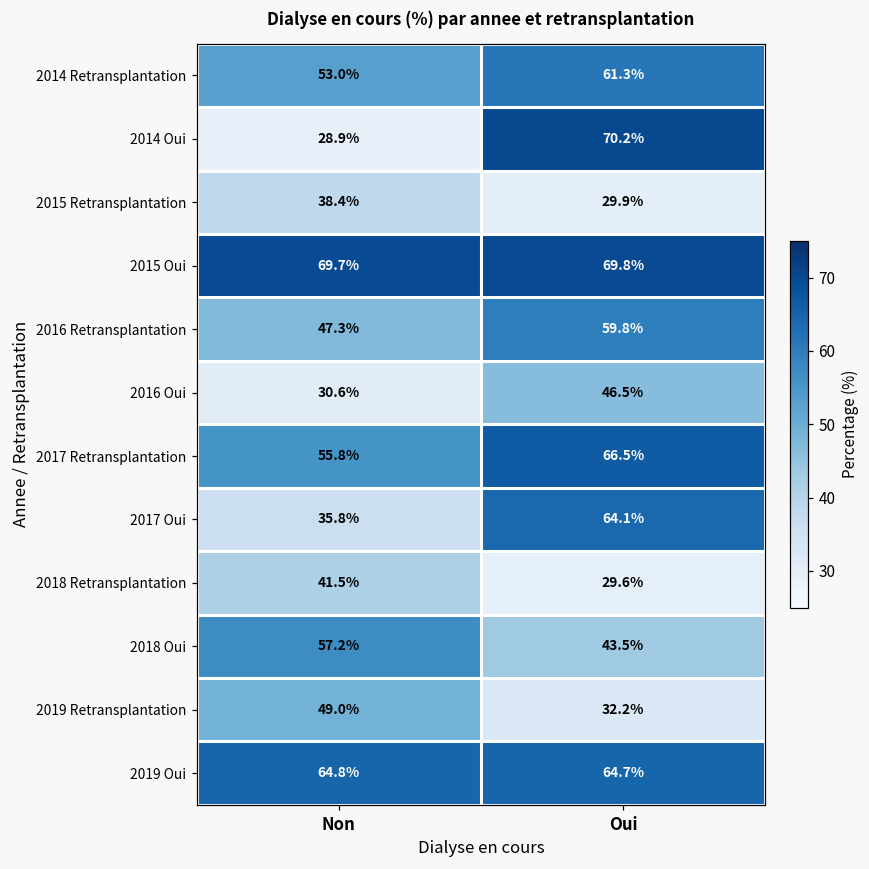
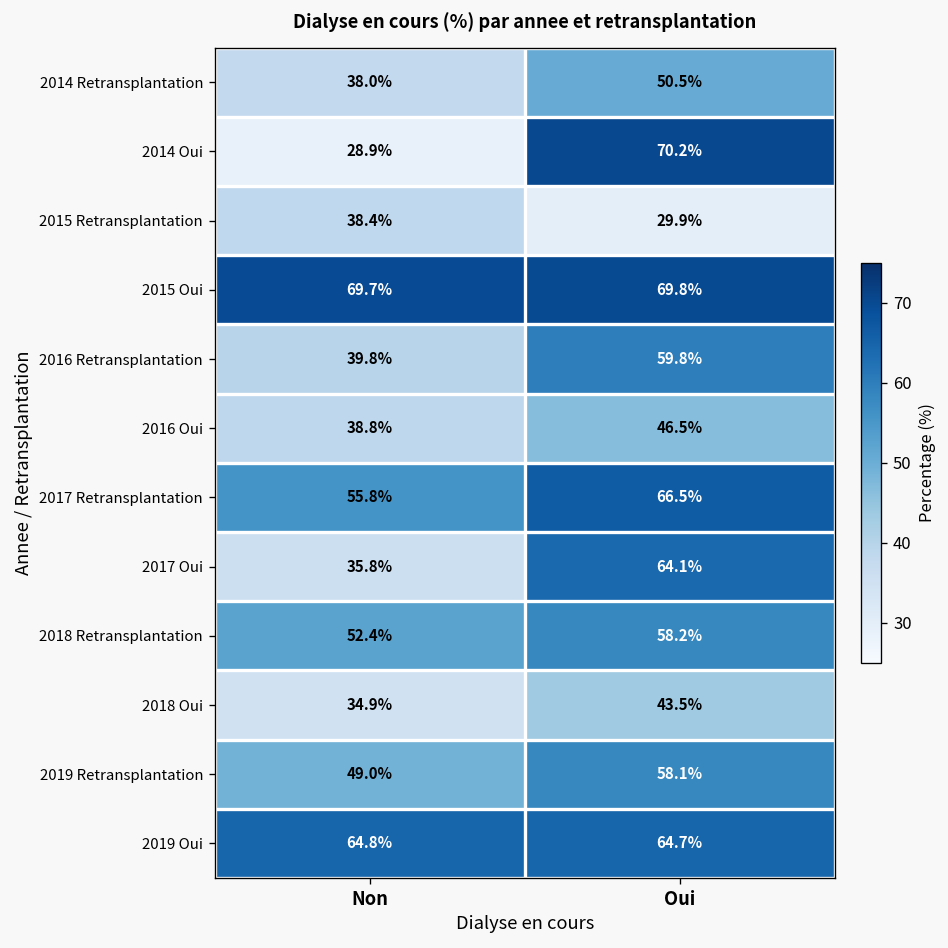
2014 Retransplantation, Non: 53.0% -> 38.0%
2014 Retransplantation, Oui: 61.3% -> 50.5%
2016 Retransplantation, Non: 47.3% -> 39.8%
2016 Oui, Non: 30.6% -> 38.8%
2018 Retransplantation, Non: 41.5% -> 52.4%
2018 Retransplantation, Oui: 29.6% -> 58.2%
2018 Oui, Non: 57.2% -> 34.9%
2019 Retransplantation, Oui: 32.2% -> 58.1%
